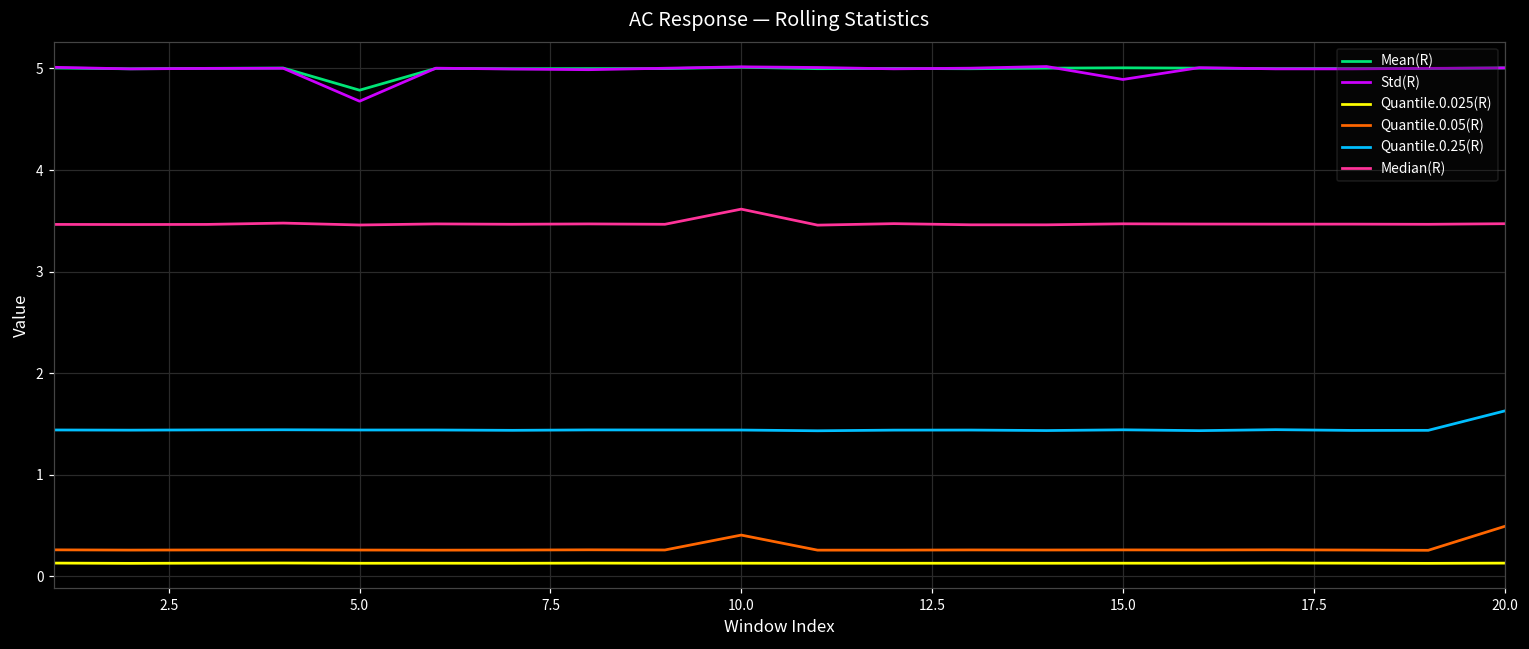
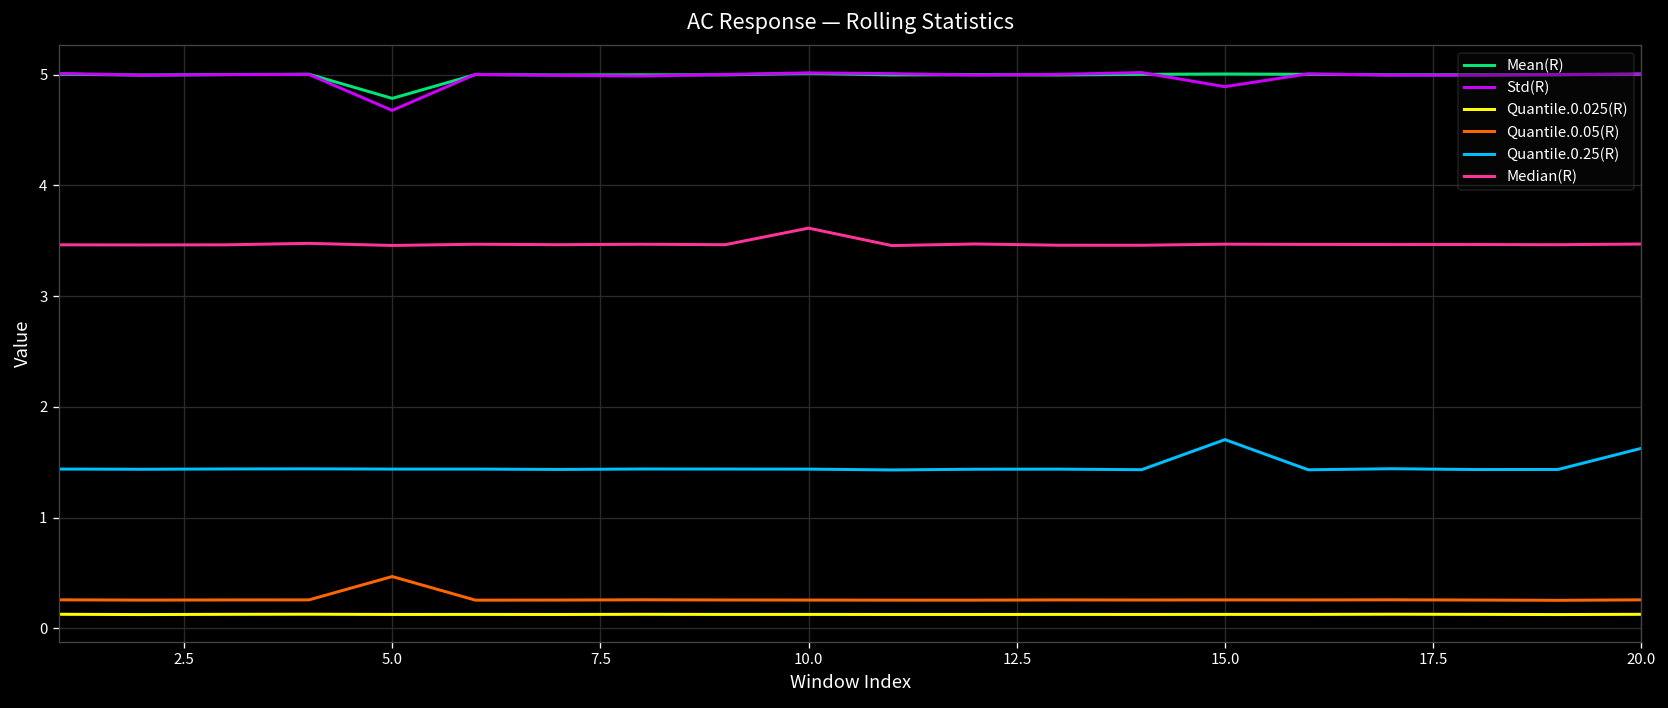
Quantile.0.05(R), 5.0: 0.3 -> 0.5
Quantile.0.05(R), 10.0: 0.4 -> 0.3
Quantile.0.25(R), 15.0: 1.4 -> 1.7
Quantile.0.05(R), 20.0: 0.5 -> 0.3
